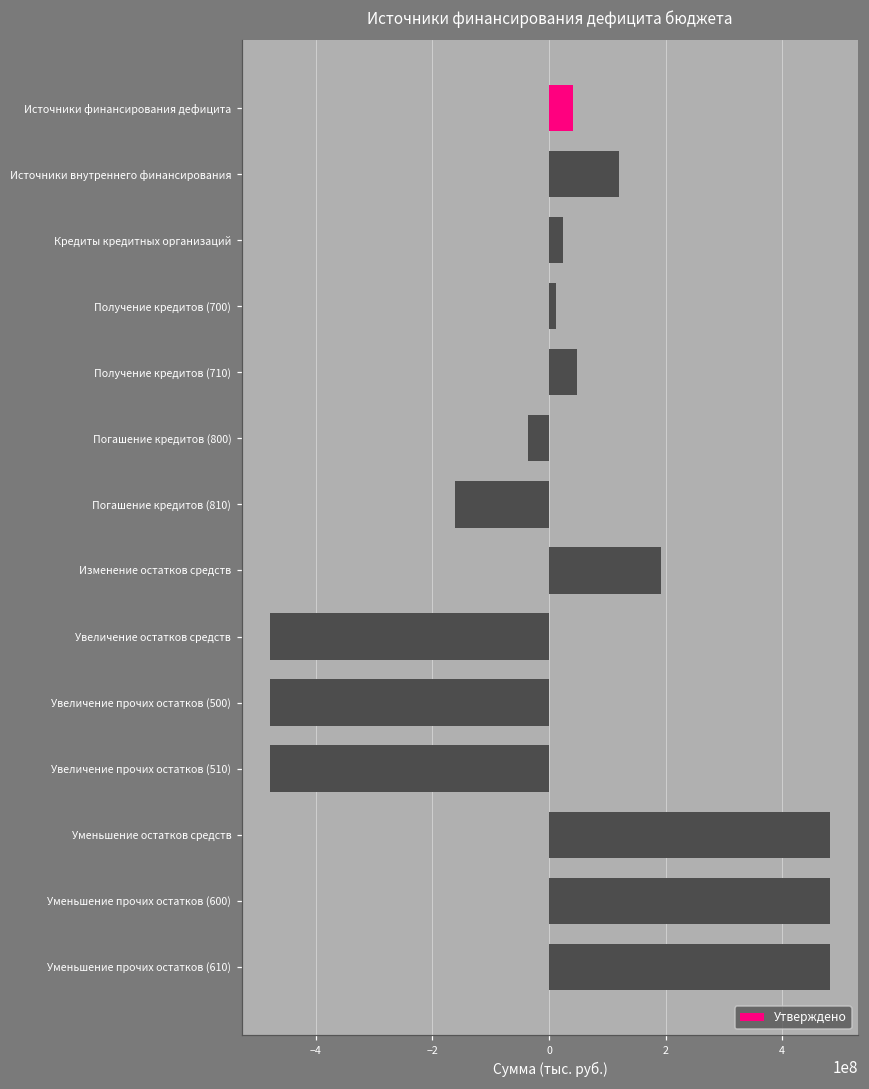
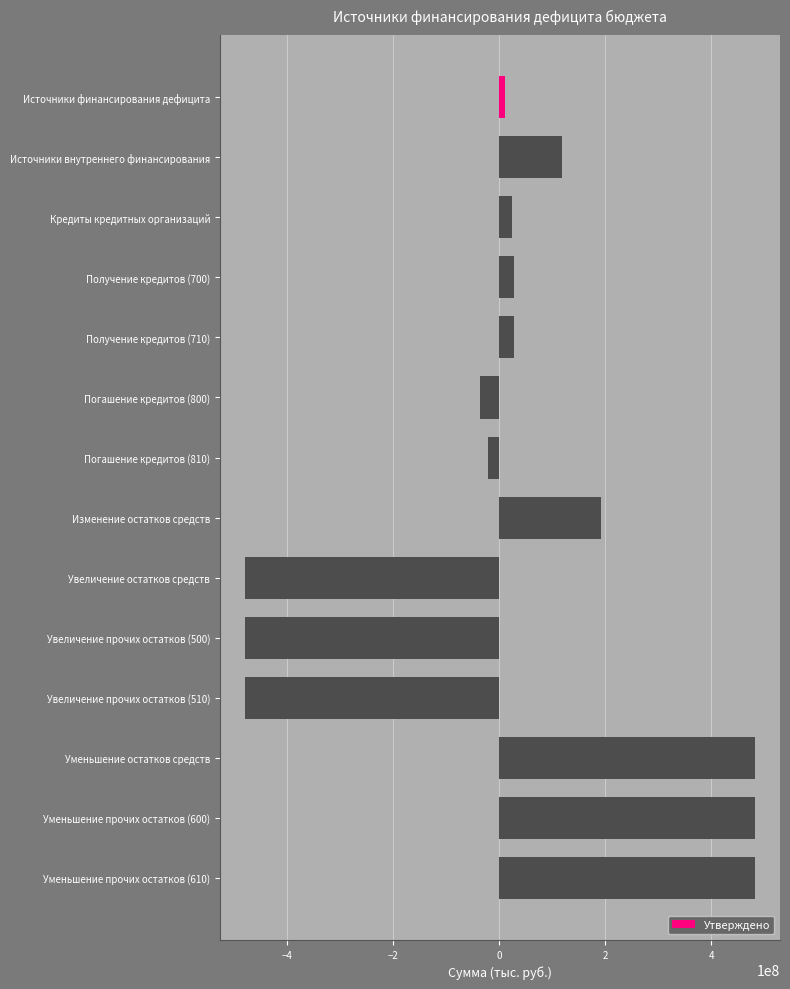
Источники финансирования дефицита: 40000000 -> 10000000
Получение кредитов (700): 10000000 -> 30000000
Получение кредитов (710): 50000000 -> 30000000
Погашение кредитов (810): -160000000 -> -20000000
